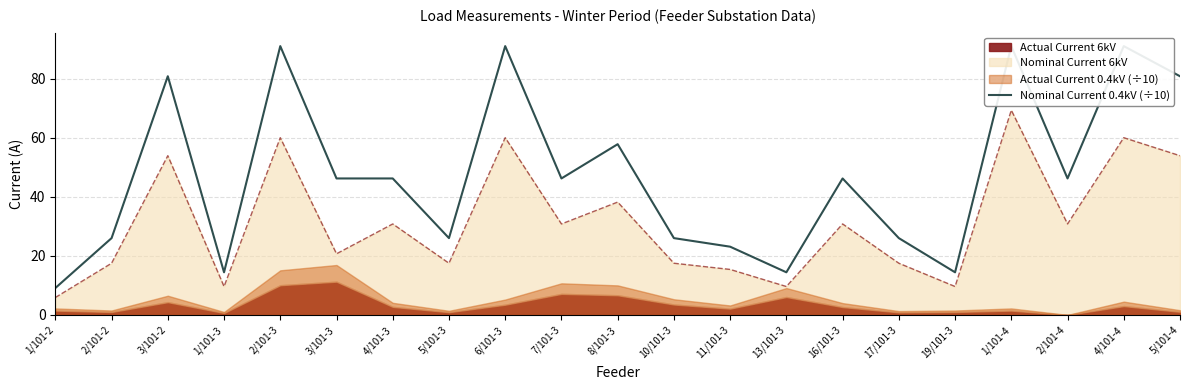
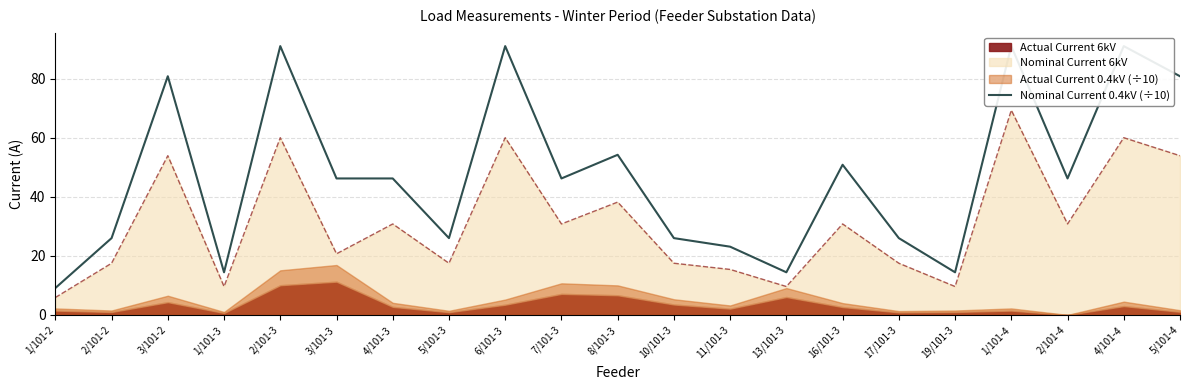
Nominal Current 0.4kV (÷10), 8/101-3: 58 -> 54
Nominal Current 0.4kV (÷10), 16/101-3: 46 -> 51
